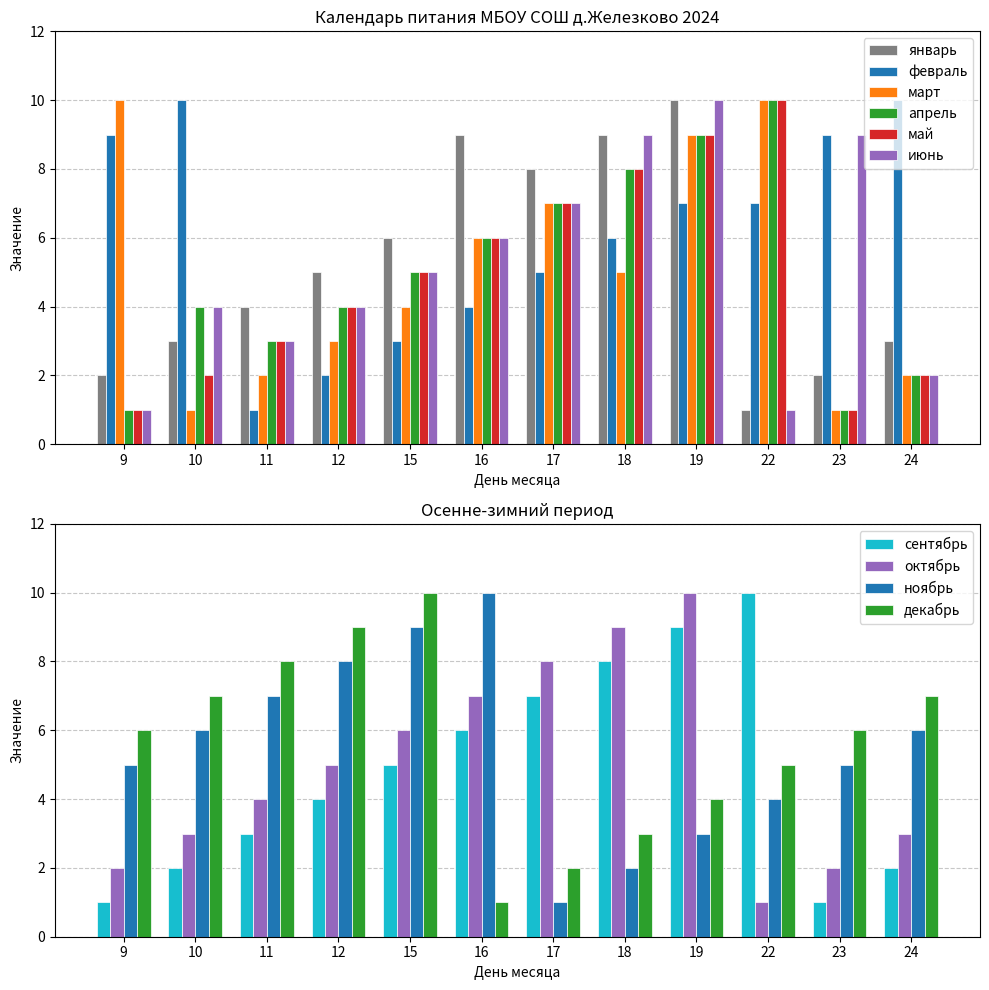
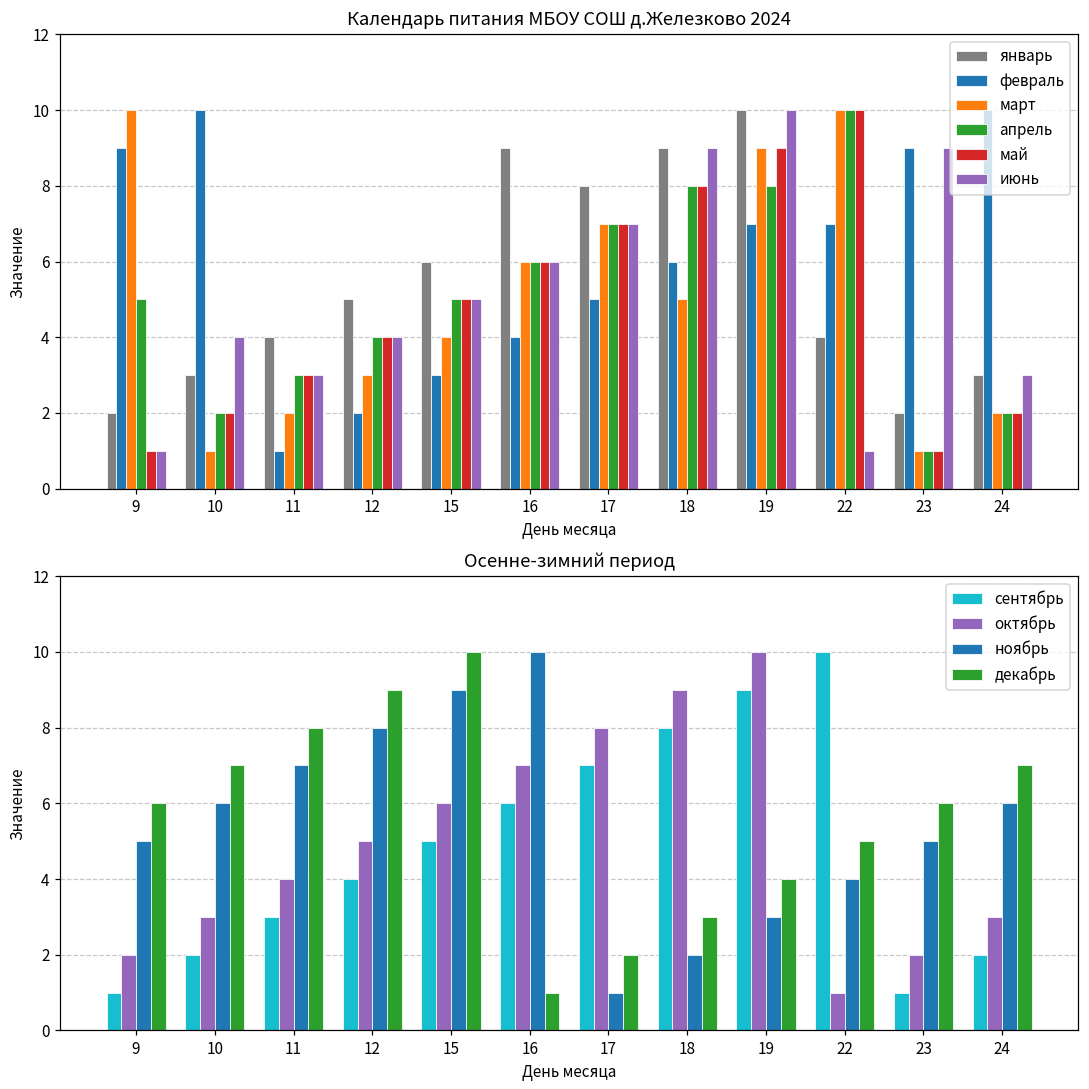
Календарь питания МБОУ СОШ д.Железково 2024, апрель, 9: 1 -> 5
Календарь питания МБОУ СОШ д.Железково 2024, апрель, 10: 4 -> 2
Календарь питания МБОУ СОШ д.Железково 2024, апрель, 19: 9 -> 8
Календарь питания МБОУ СОШ д.Железково 2024, январь, 22: 1 -> 4
Календарь питания МБОУ СОШ д.Железково 2024, июнь, 24: 2 -> 3
